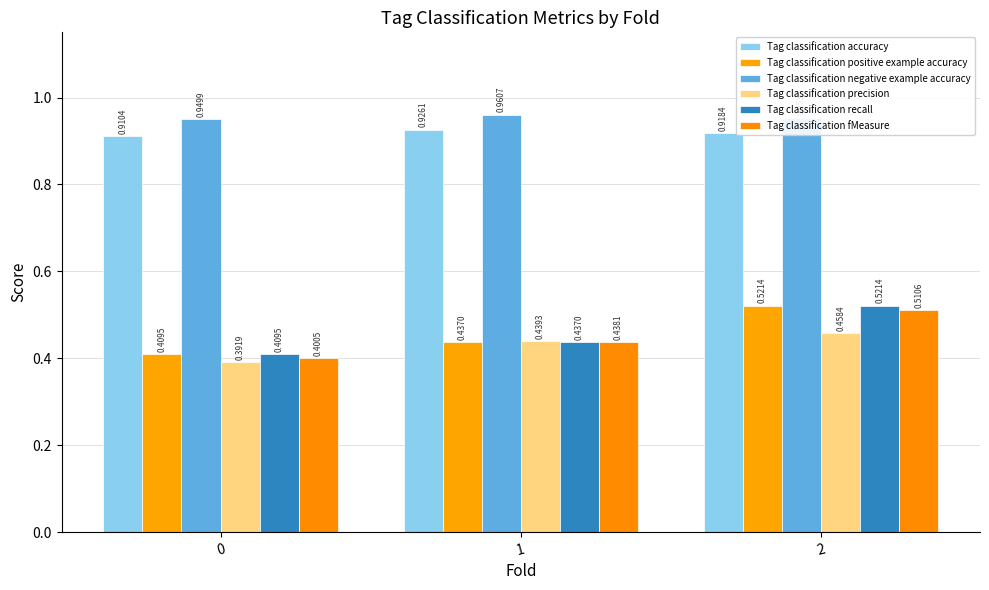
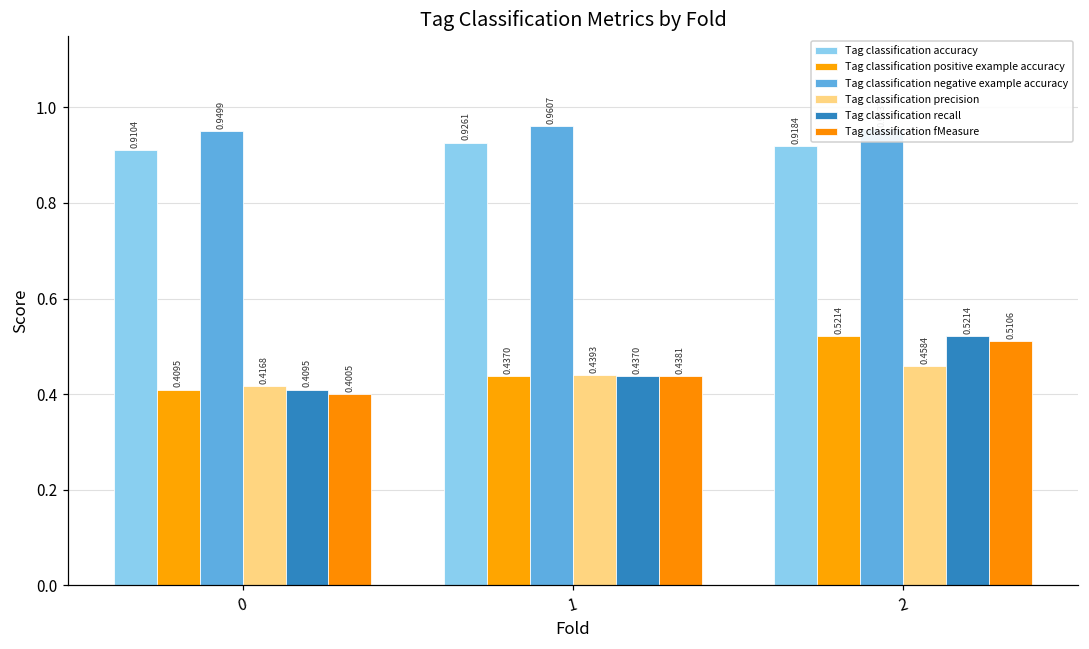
Tag classification precision, 0: 0.3919 -> 0.4168
